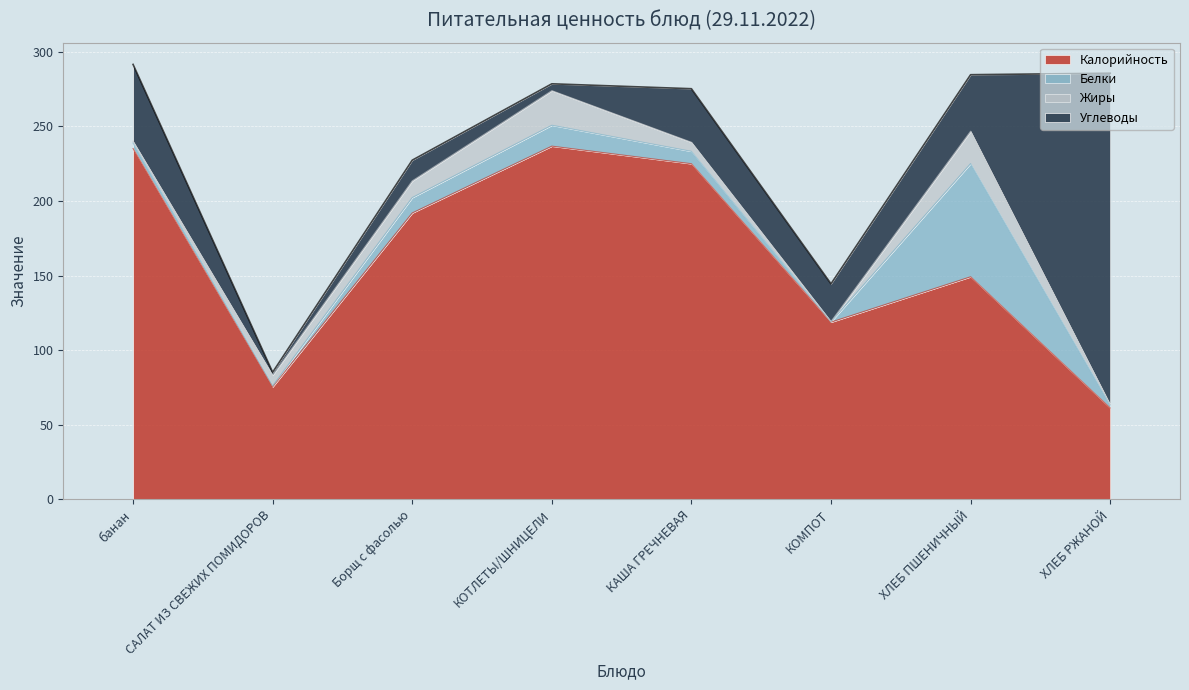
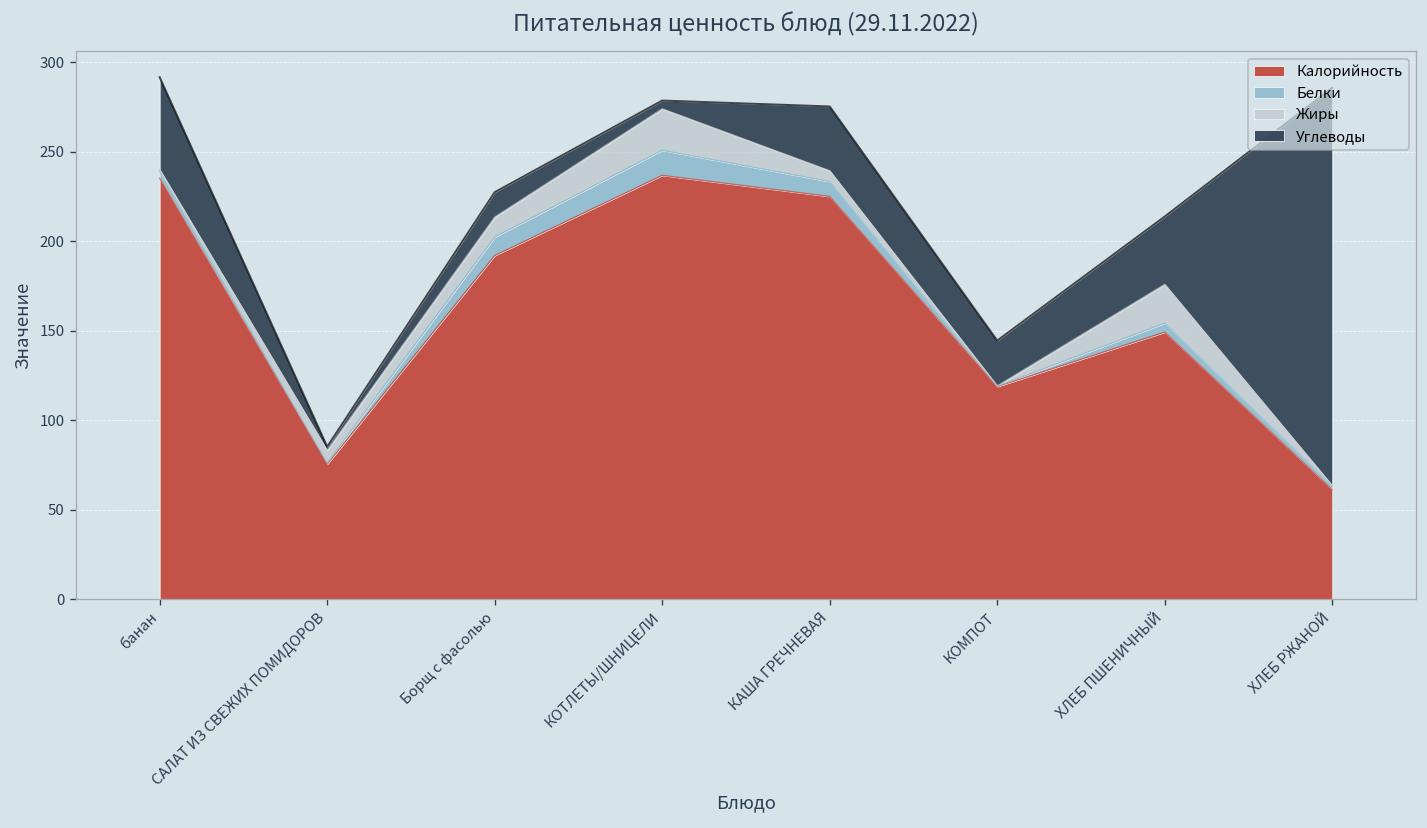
Белки, ХЛЕБ ПШЕНИЧНЫЙ: 76 -> 5
